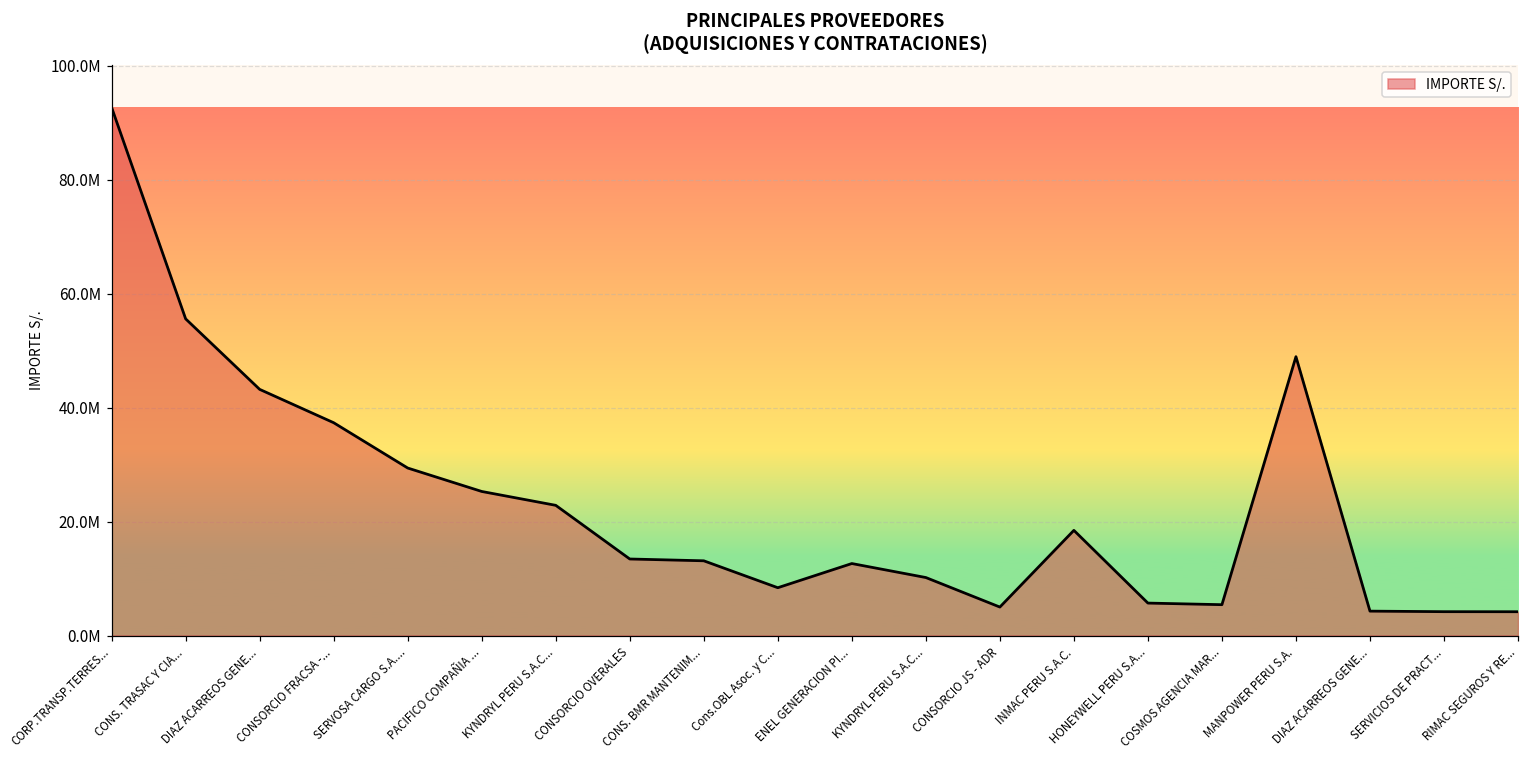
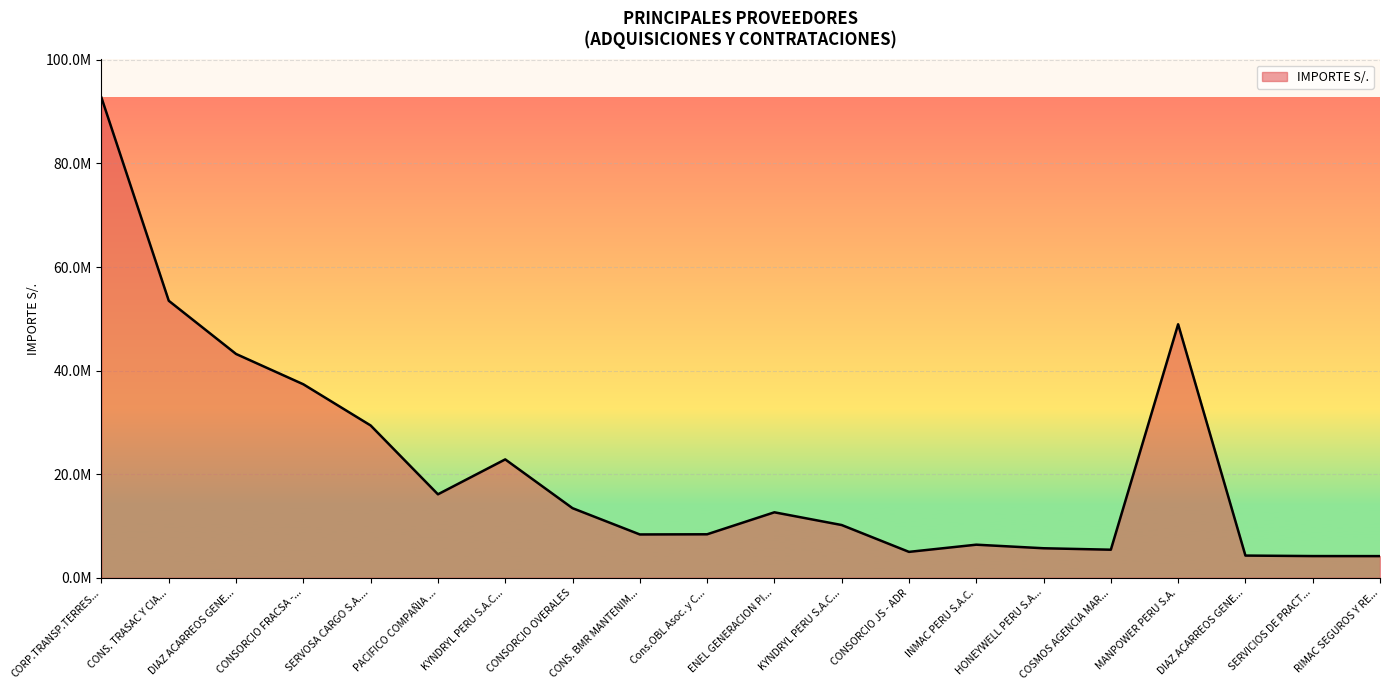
CONS. TRASAC Y CIA...: 56000000 -> 53000000
PACIFICO COMPAÑIA ...: 25000000 -> 16000000
CONS. BMR MANTENIM...: 13000000 -> 8000000
INMAC PERU S.A.C.: 18000000 -> 6000000
